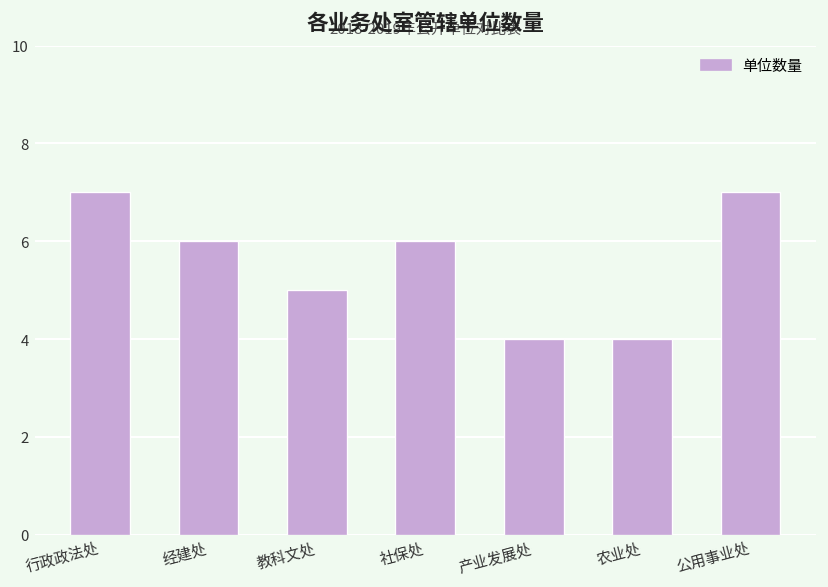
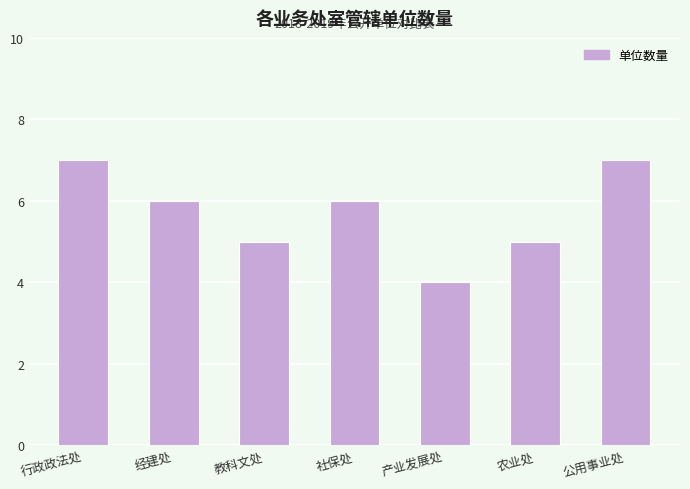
农业处: 4 -> 5
